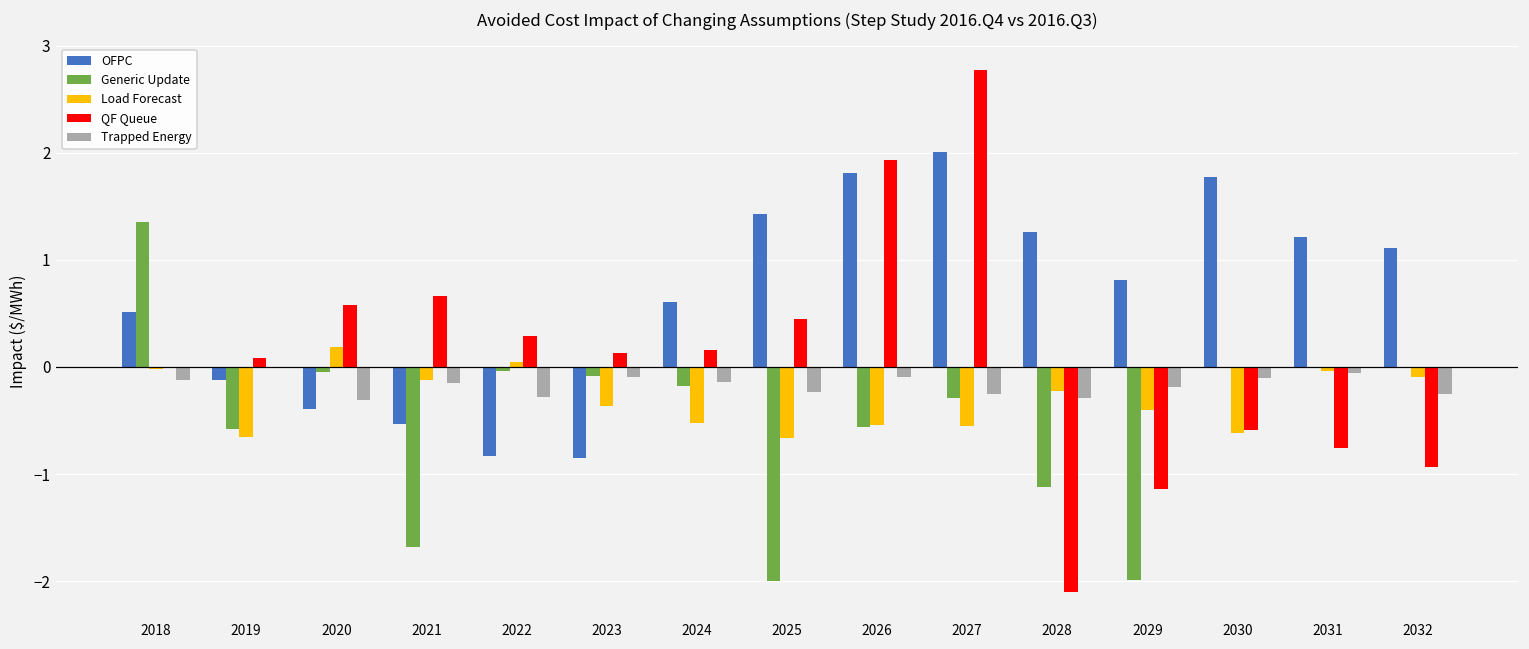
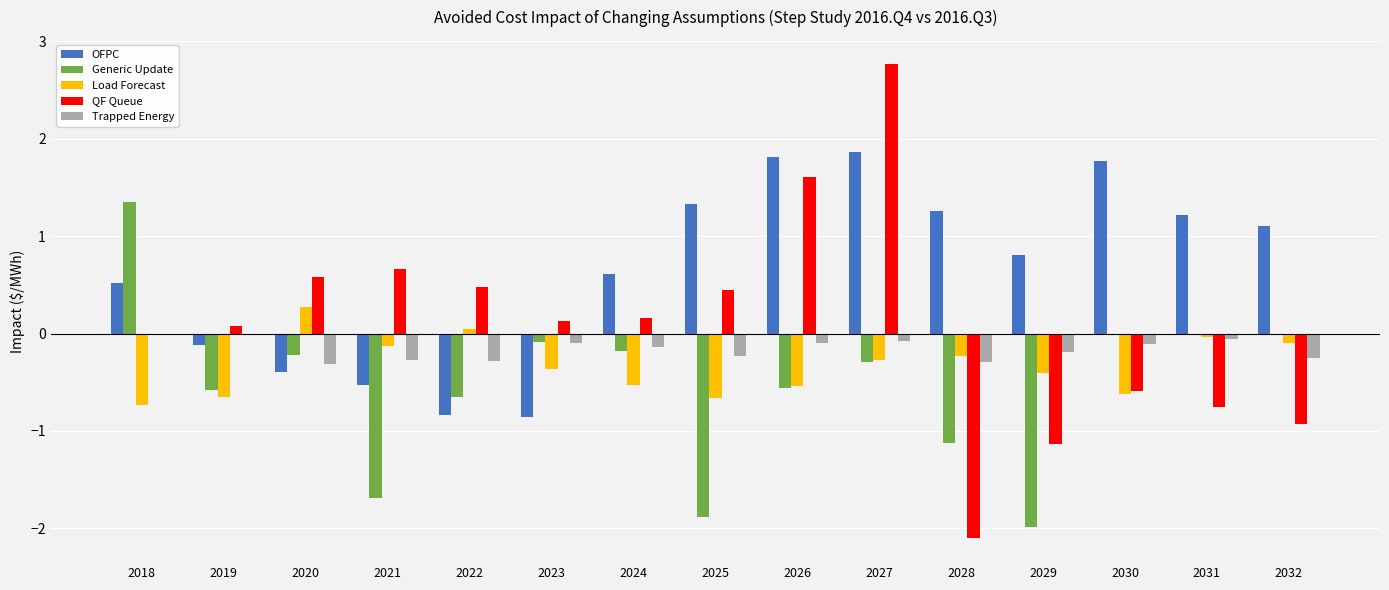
Load Forecast, 2018: 0.0 -> -0.7
Trapped Energy, 2018: -0.1 -> 0.0
Generic Update, 2020: 0.0 -> -0.2
Load Forecast, 2020: 0.2 -> 0.3
Trapped Energy, 2021: -0.2 -> -0.3
Generic Update, 2022: 0.0 -> -0.6
QF Queue, 2022: 0.3 -> 0.5
OFPC, 2025: 1.4 -> 1.3
Generic Update, 2025: -2.0 -> -1.9
QF Queue, 2026: 1.9 -> 1.6
OFPC, 2027: 2.0 -> 1.9
Load Forecast, 2027: -0.6 -> -0.3
Trapped Energy, 2027: -0.3 -> -0.1
